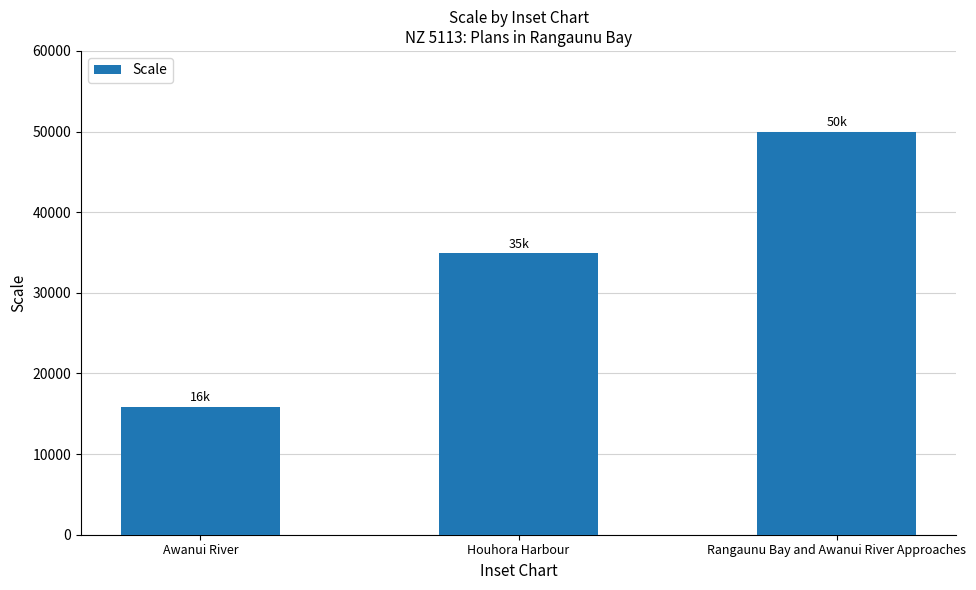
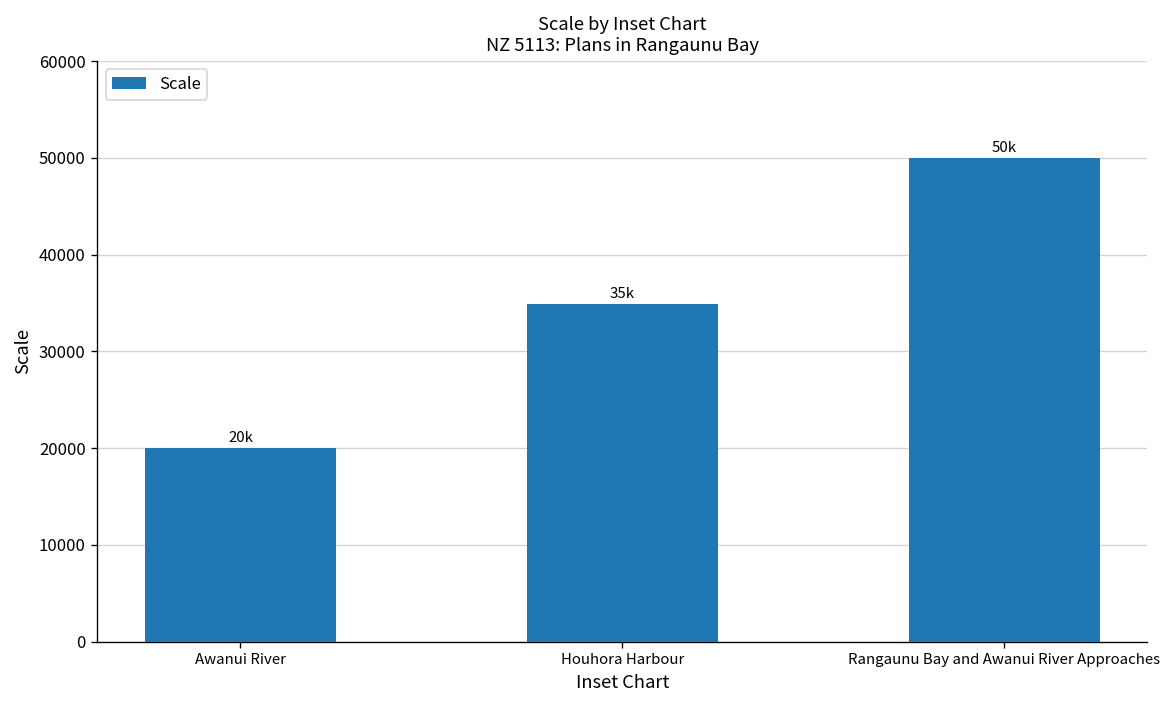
Awanui River: 16k -> 20k
